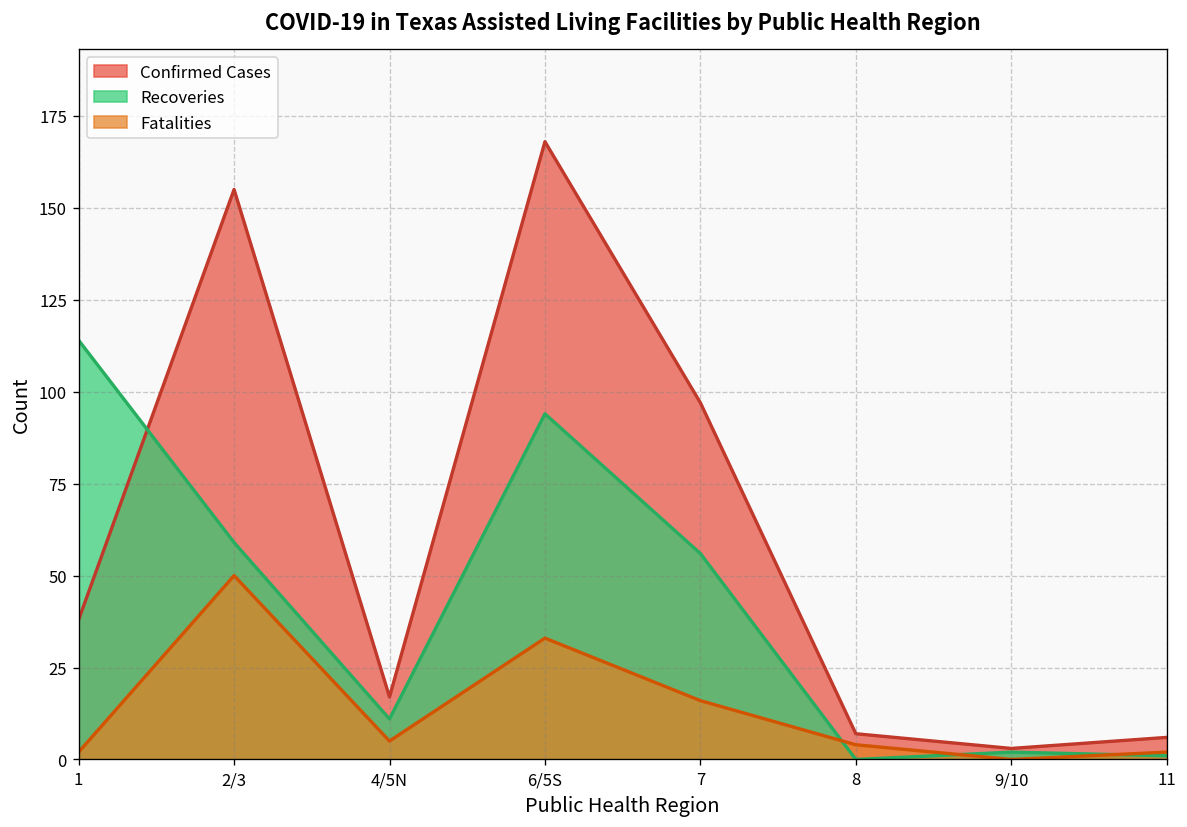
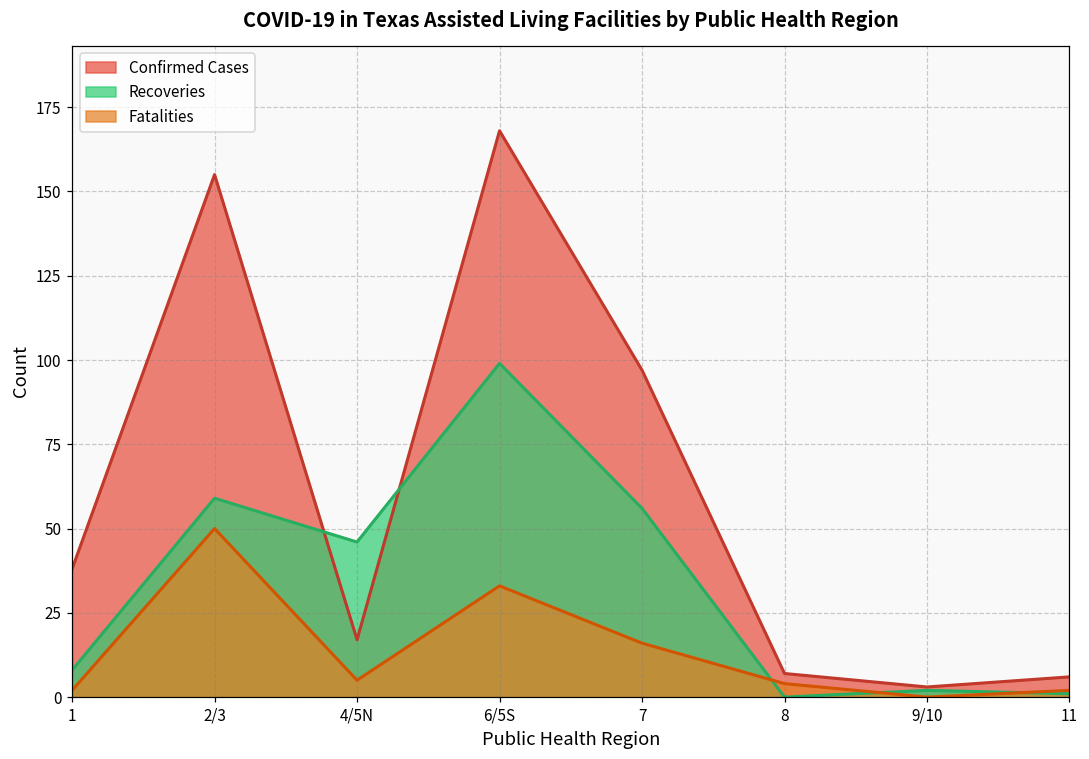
Recoveries, 1: 114 -> 8
Recoveries, 4/5N: 11 -> 46
Recoveries, 6/5S: 94 -> 99
